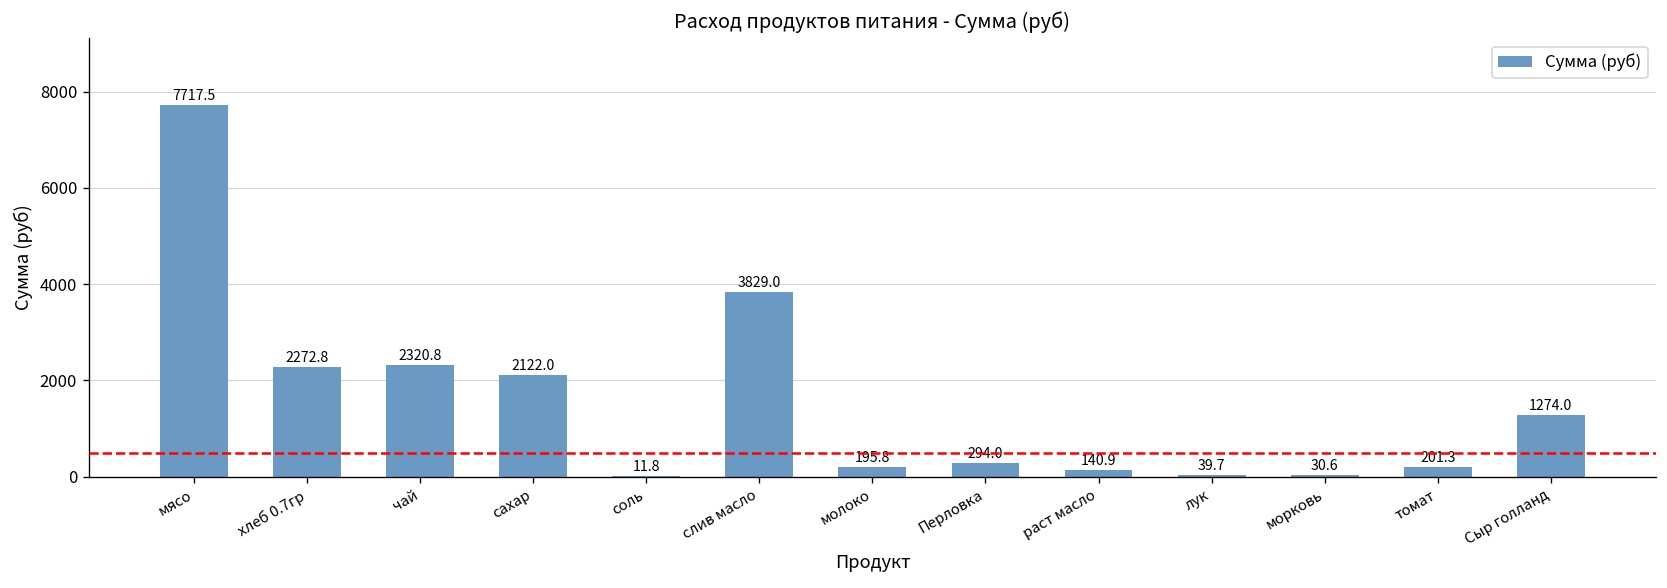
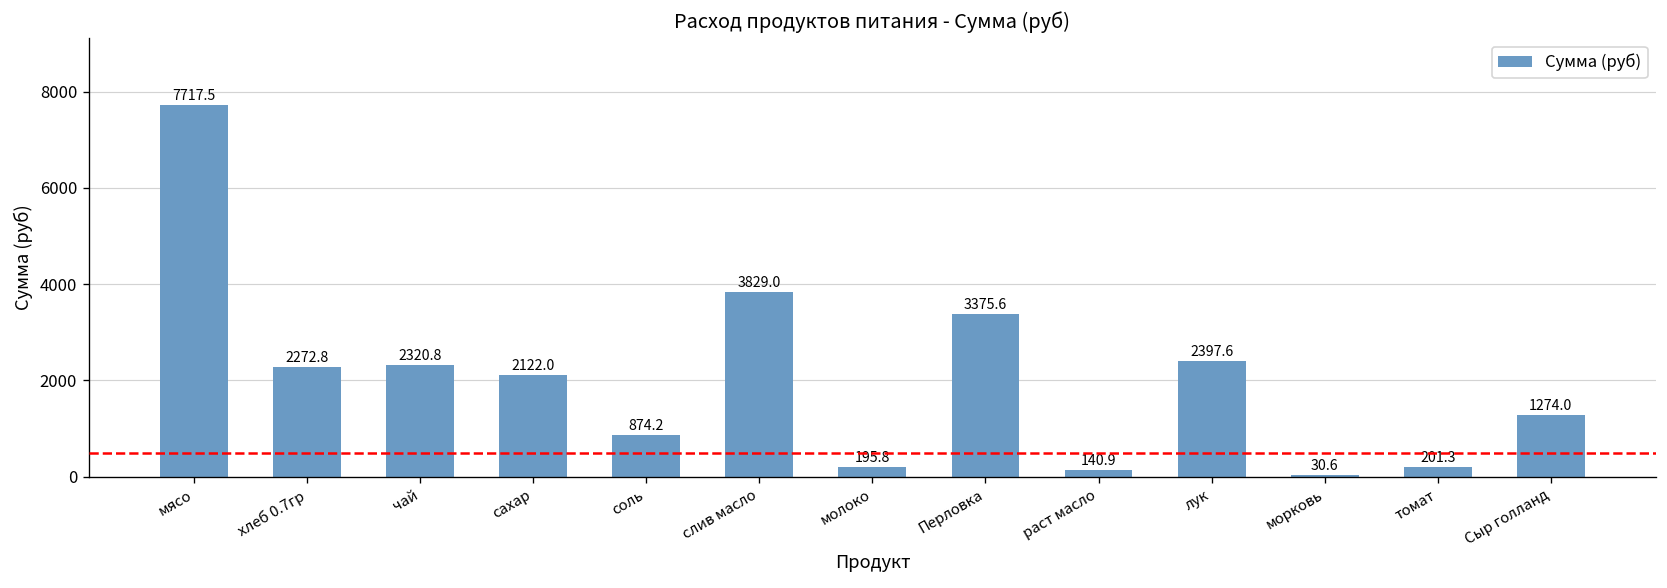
соль: 11.8 -> 874.2
Перловка: 294.0 -> 3375.6
лук: 39.7 -> 2397.6
